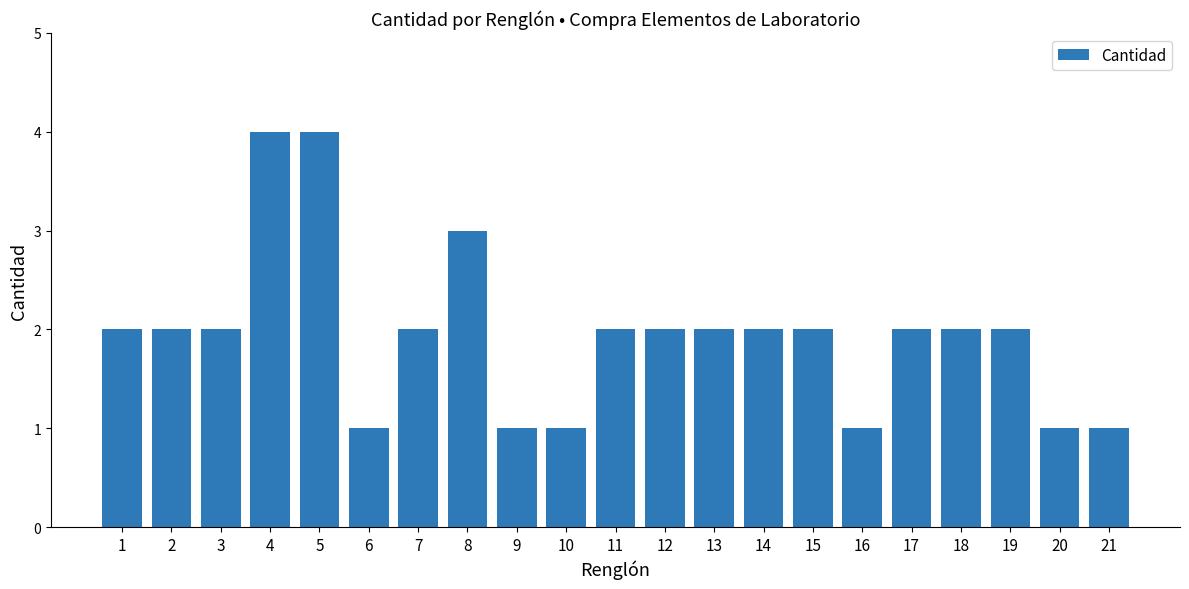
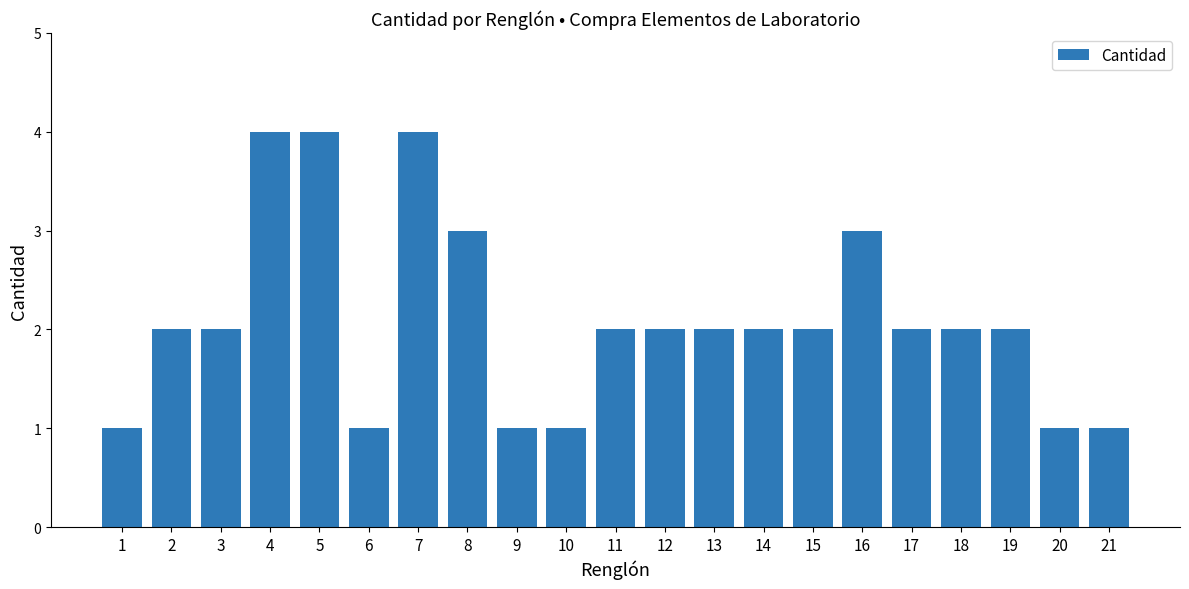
1: 2 -> 1
7: 2 -> 4
16: 1 -> 3
